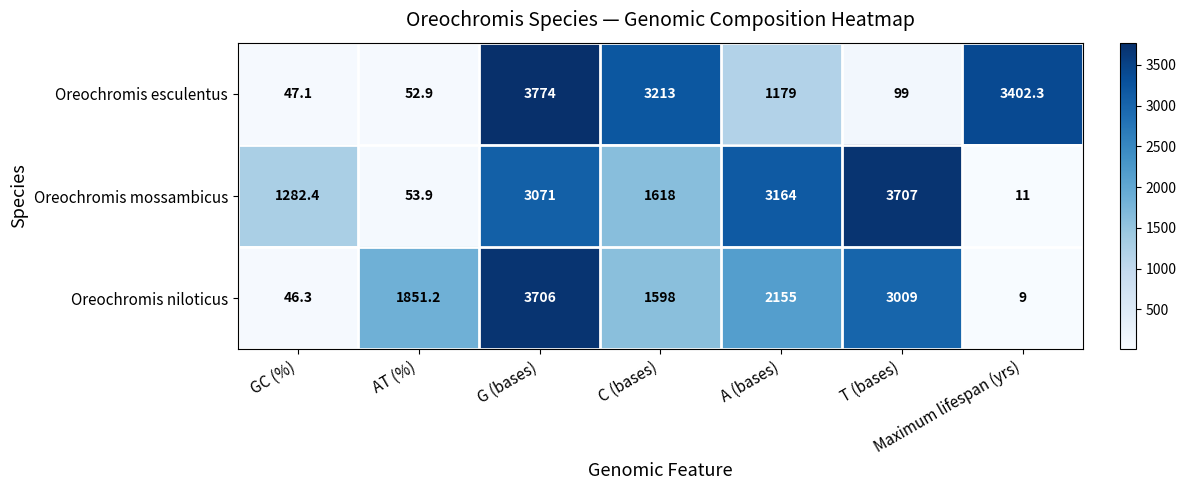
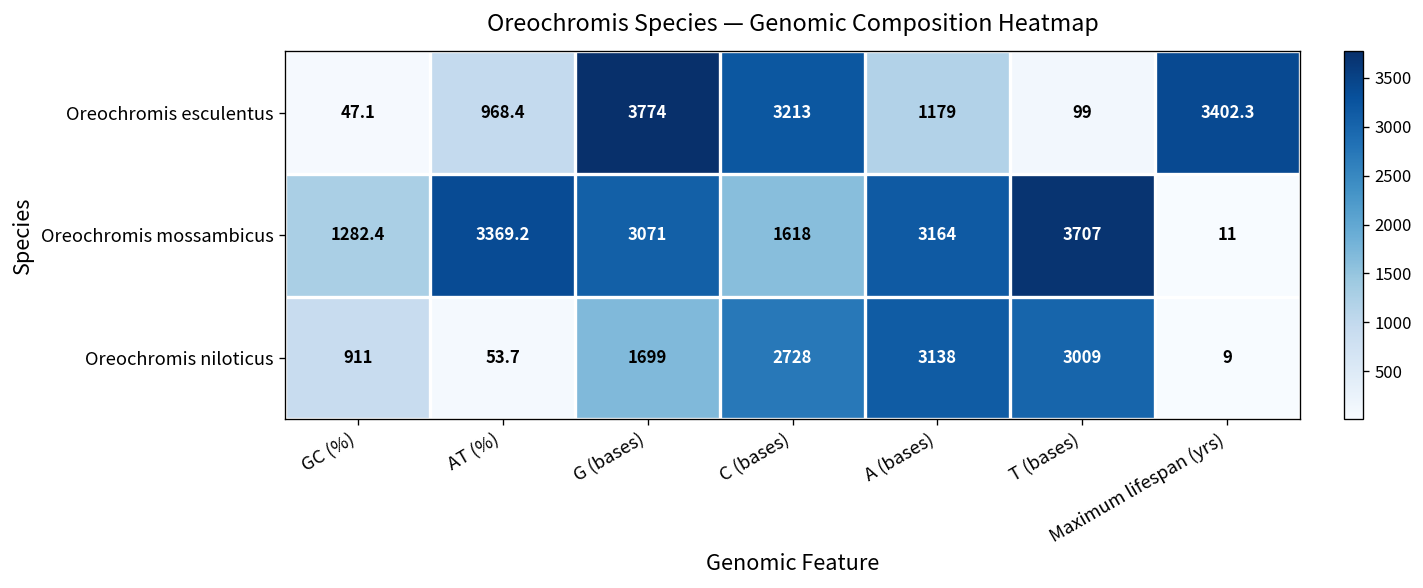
Oreochromis esculentus, AT (%): 52.9 -> 968.4
Oreochromis mossambicus, AT (%): 53.9 -> 3369.2
Oreochromis niloticus, GC (%): 46.3 -> 911
Oreochromis niloticus, AT (%): 1851.2 -> 53.7
Oreochromis niloticus, G (bases): 3706 -> 1699
Oreochromis niloticus, C (bases): 1598 -> 2728
Oreochromis niloticus, A (bases): 2155 -> 3138
